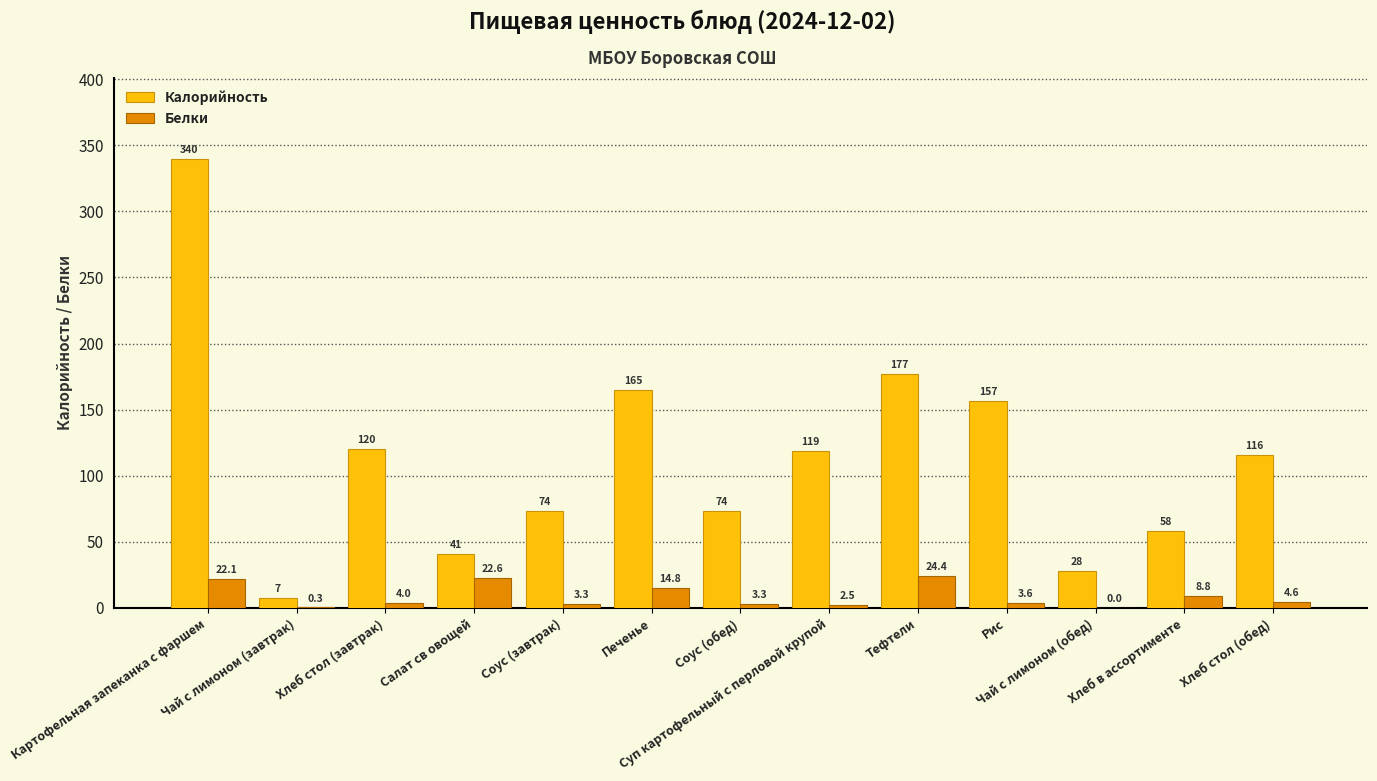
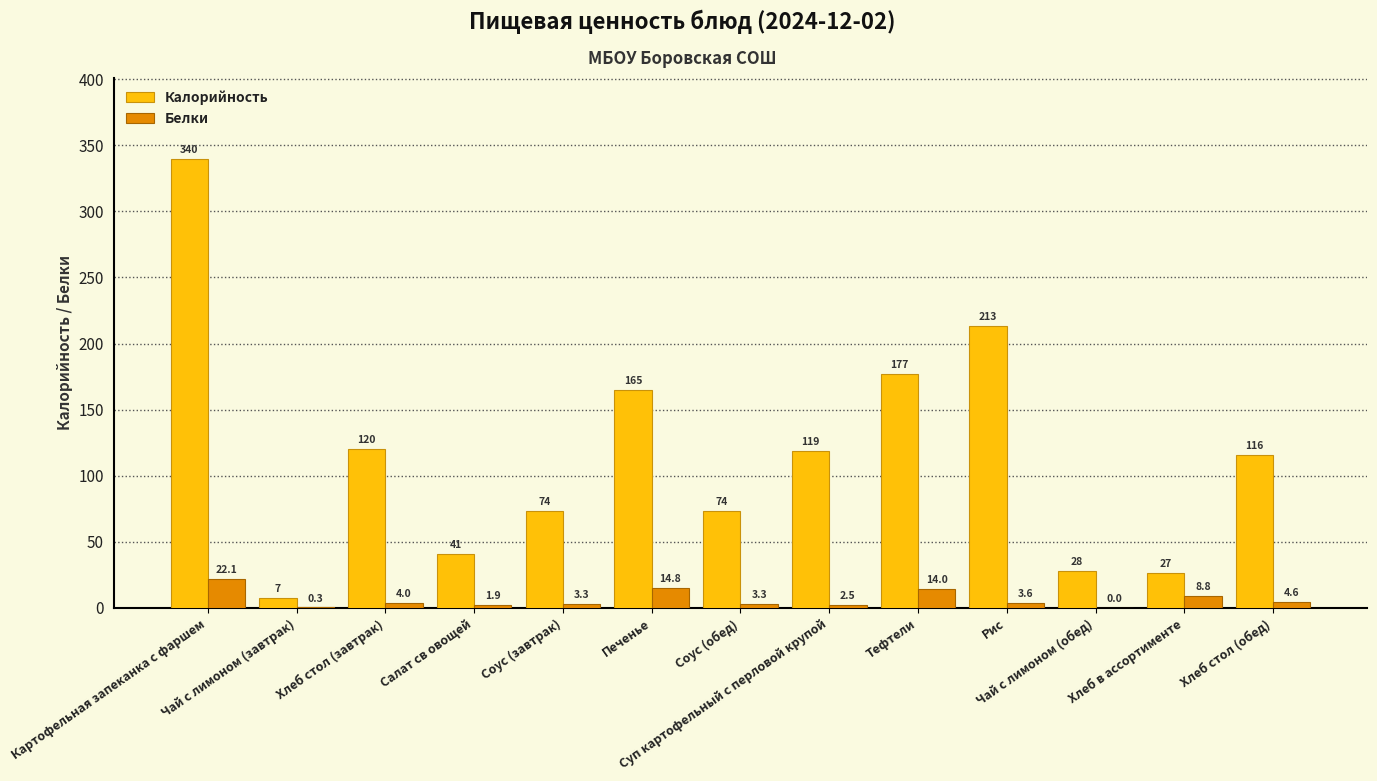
Белки, Салат св овощей: 22.6 -> 1.9
Белки, Тефтели: 24.4 -> 14.0
Калорийность, Рис: 157 -> 213
Калорийность, Хлеб в ассортименте: 58 -> 27
